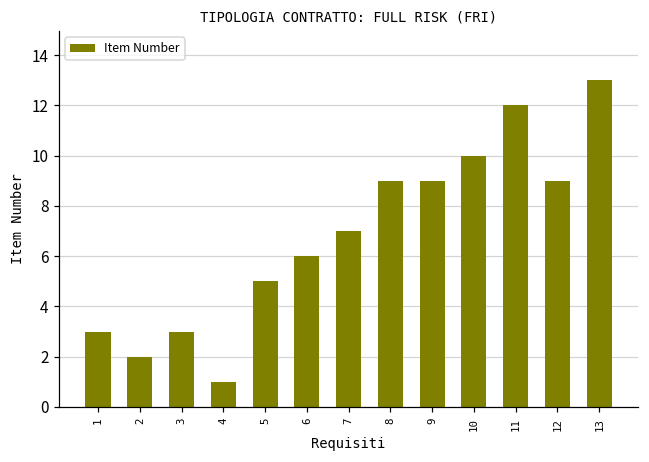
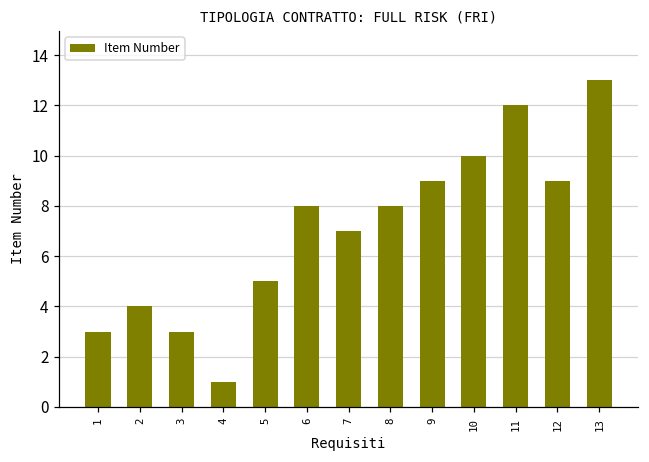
2: 2 -> 4
6: 6 -> 8
8: 9 -> 8
